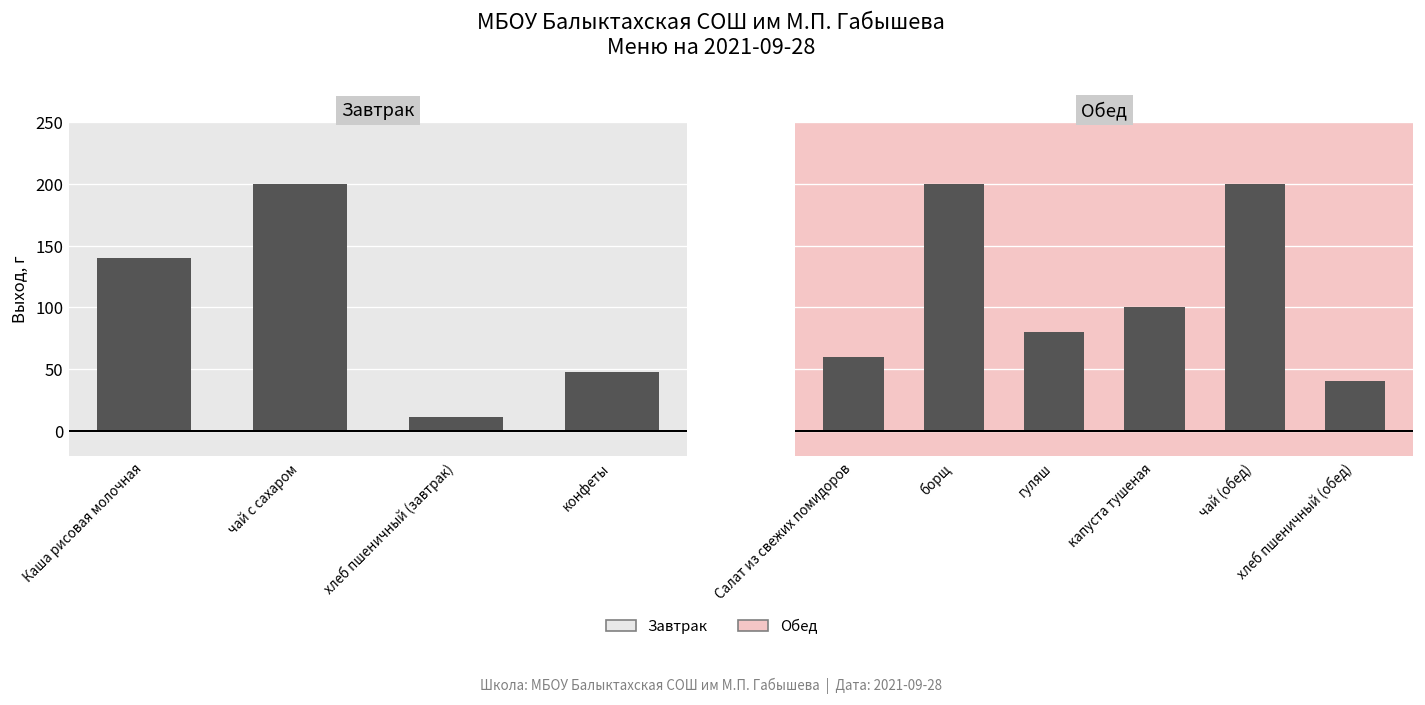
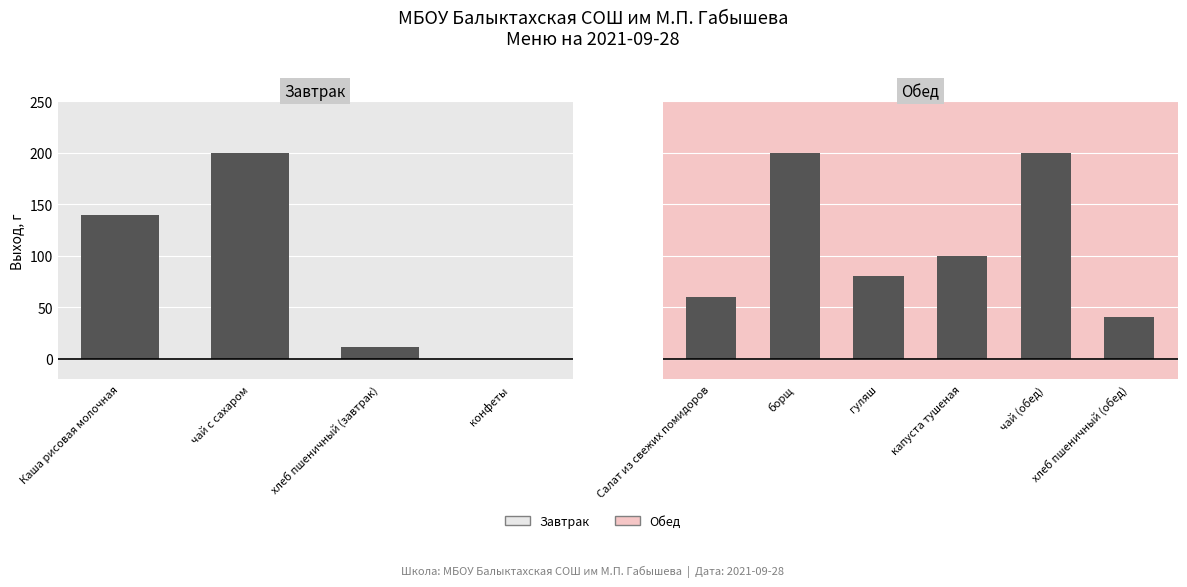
Завтрак, конфеты: 48 -> 0
